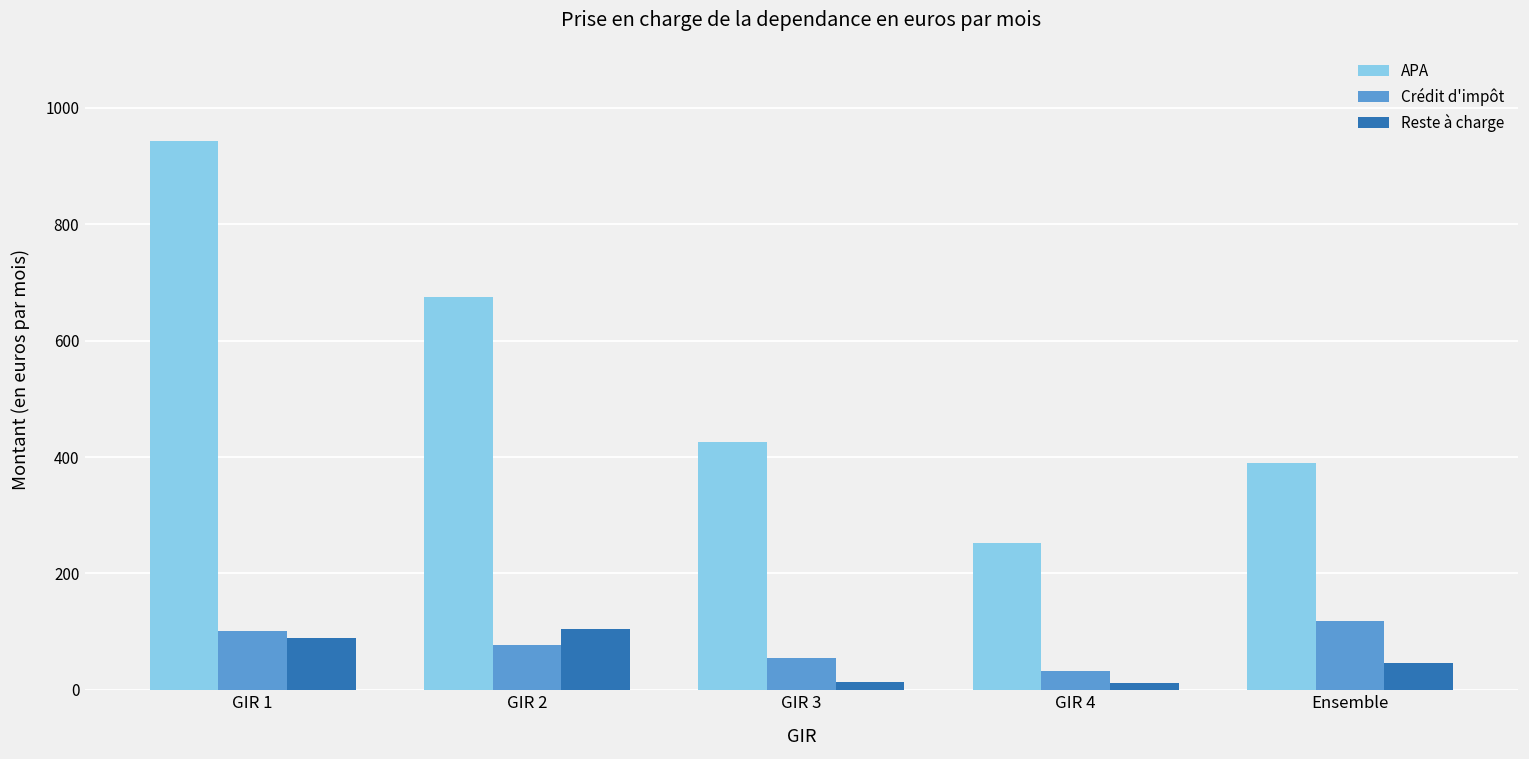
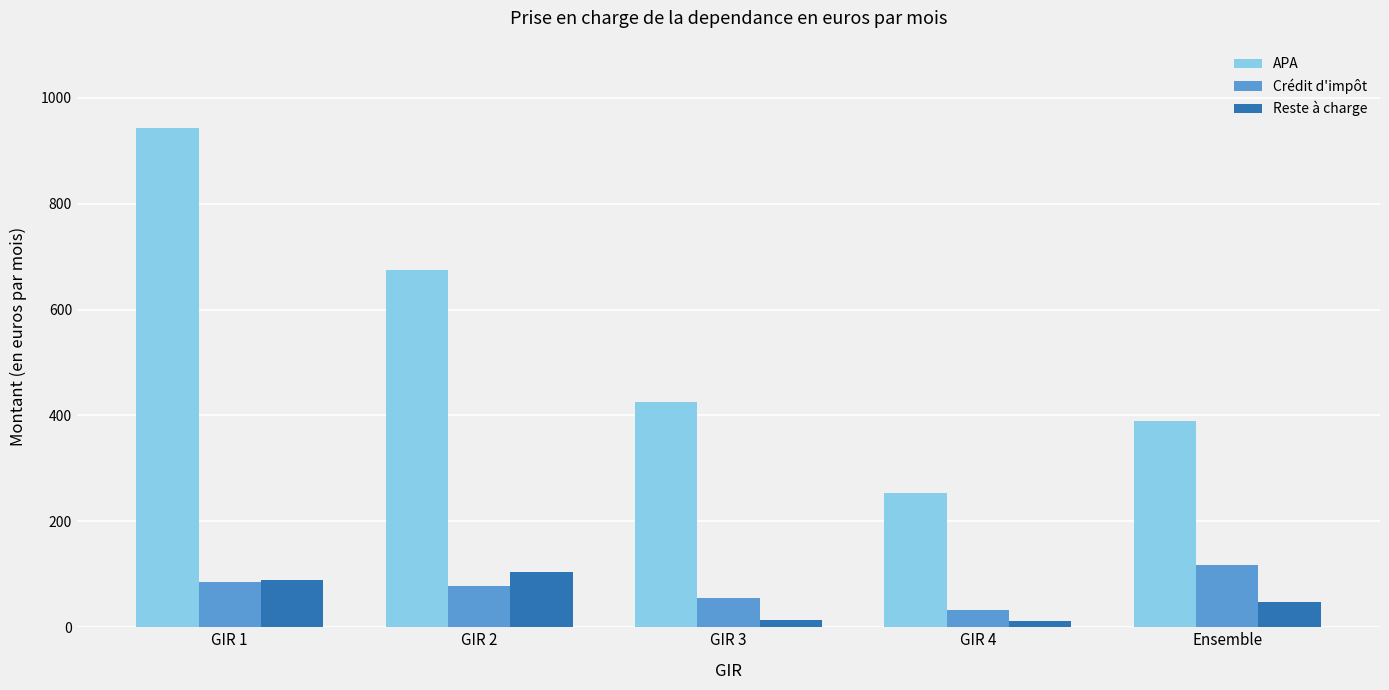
Crédit d'impôt, GIR 1: 100 -> 90
